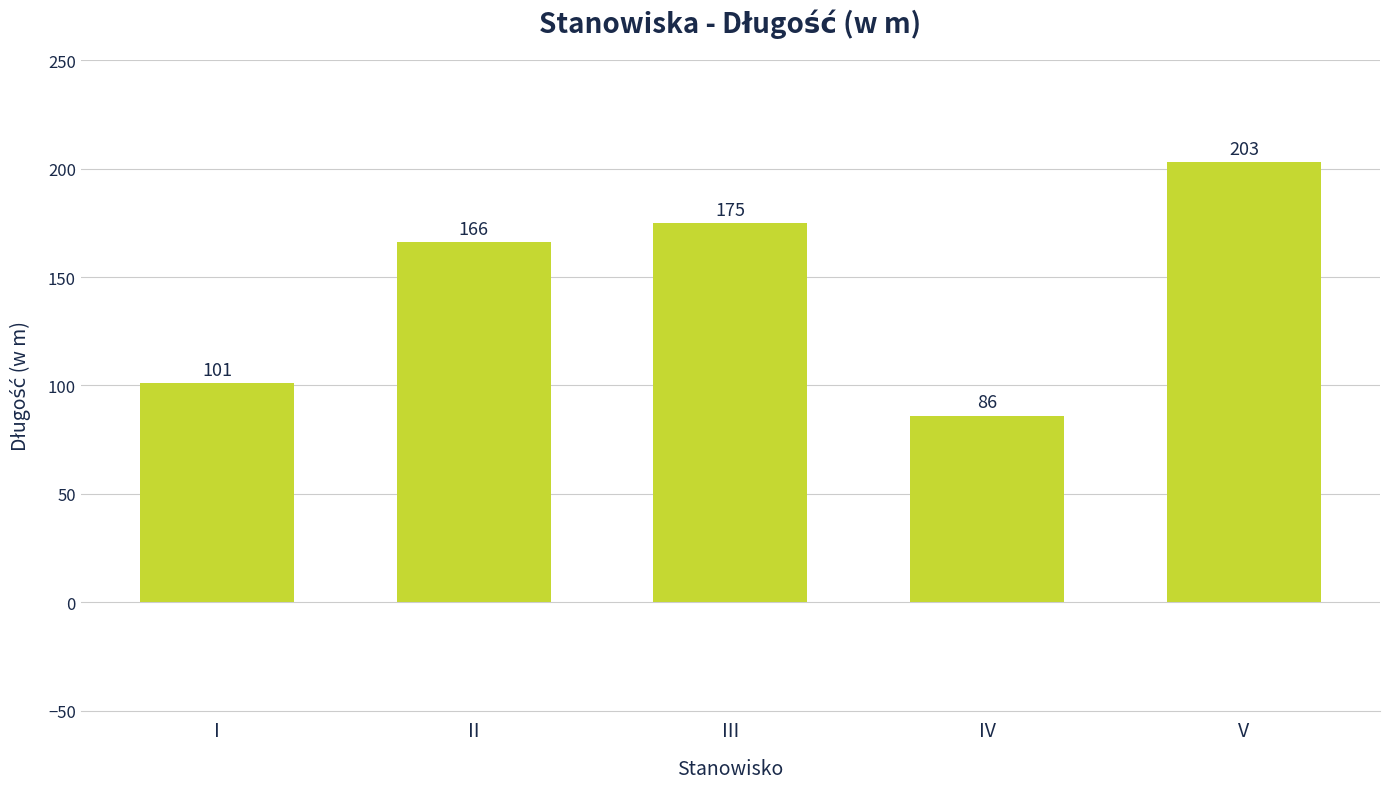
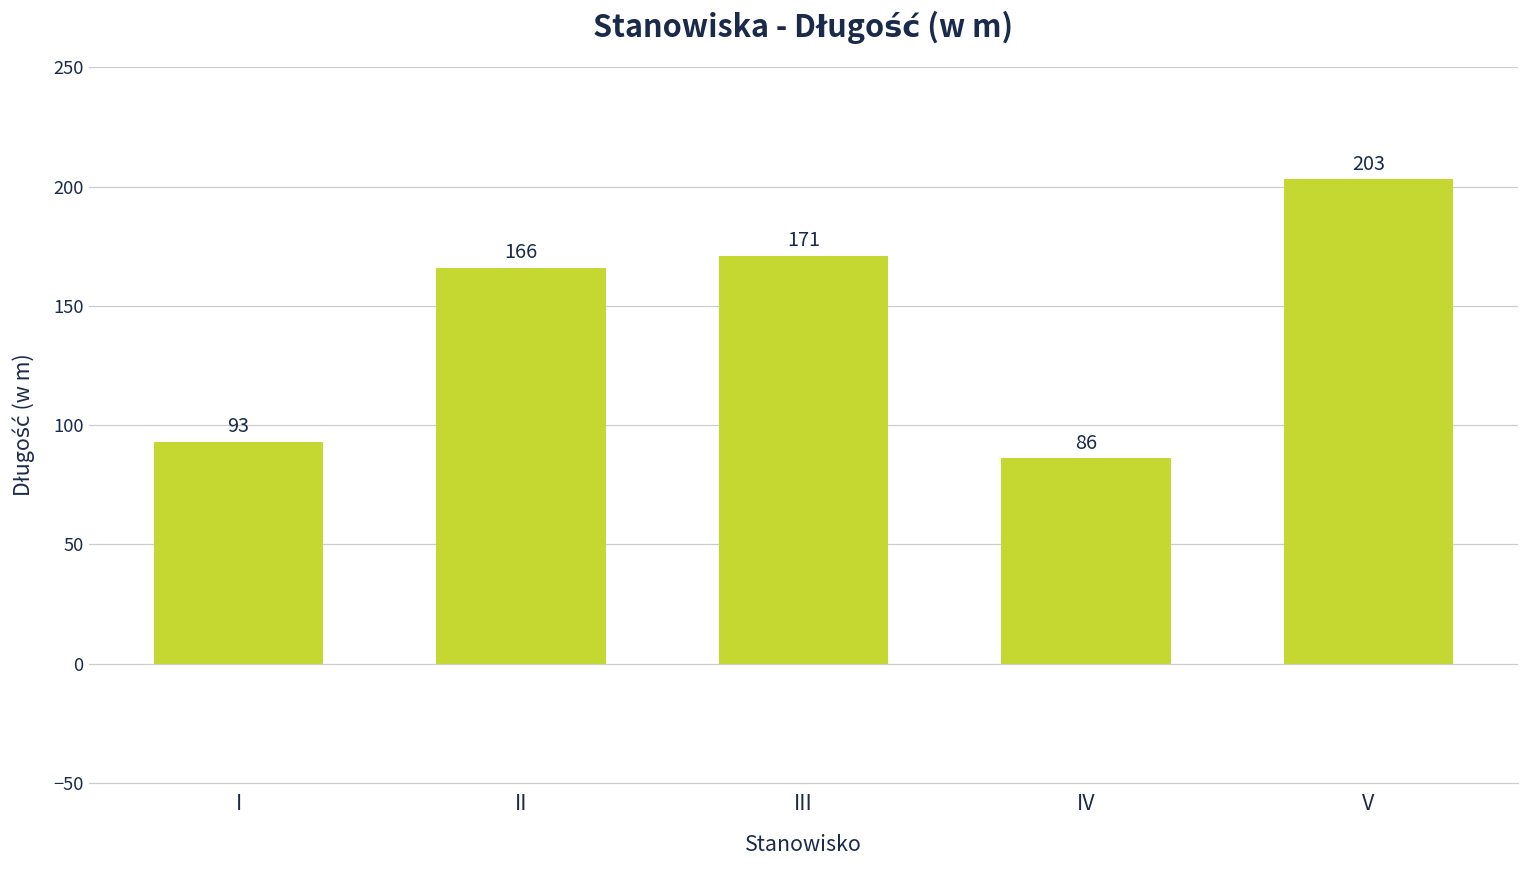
I: 101 -> 93
III: 175 -> 171
